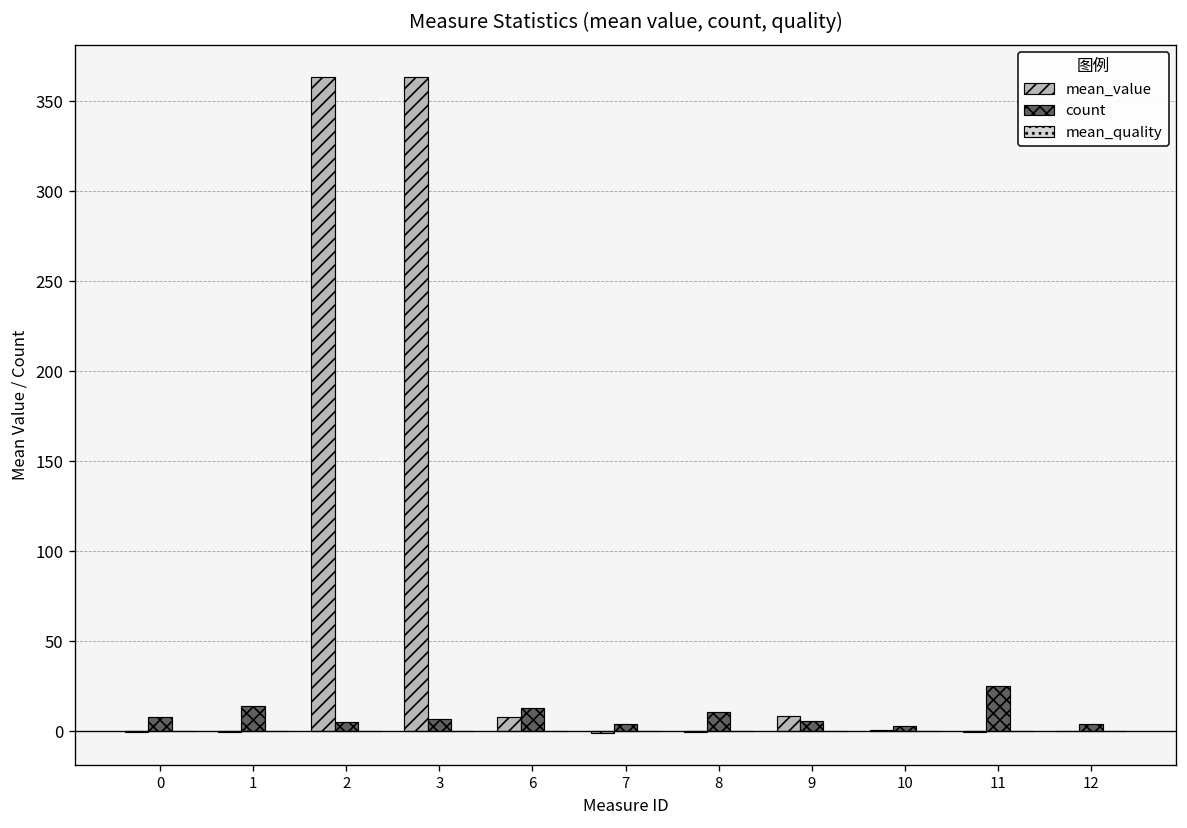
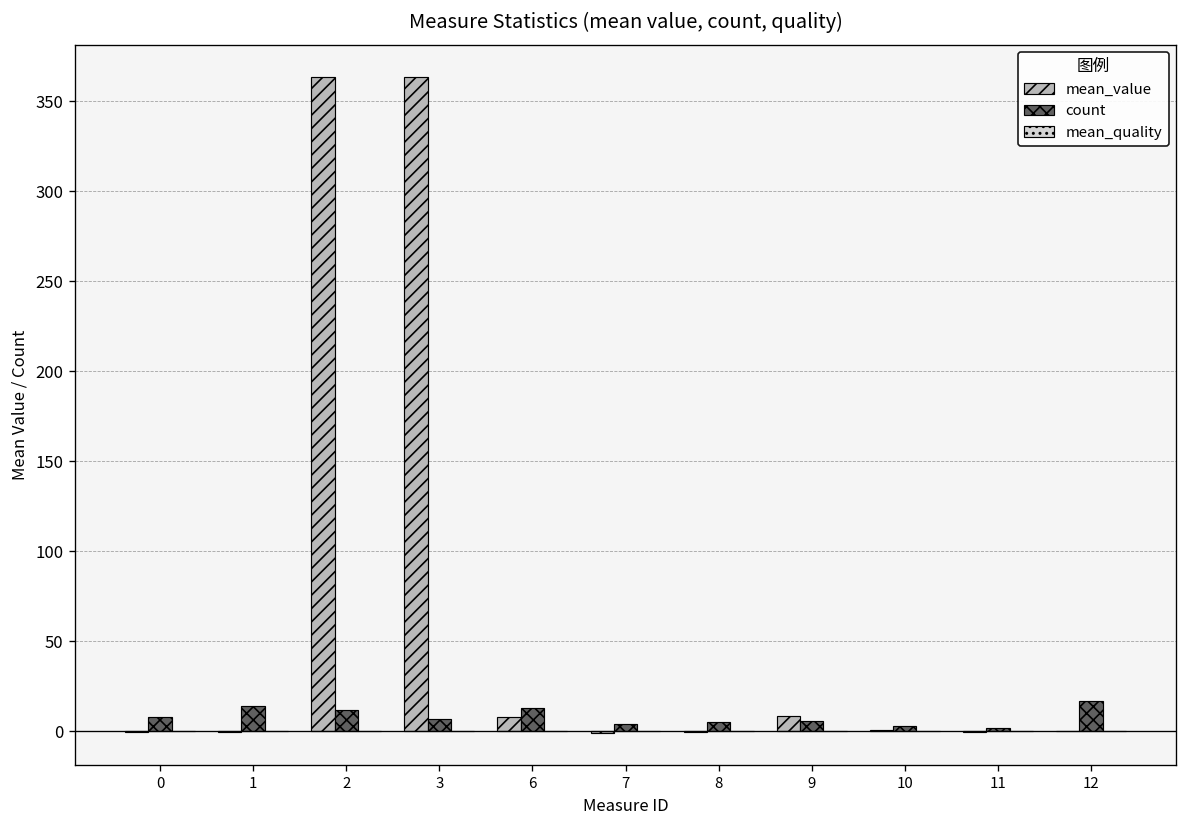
count, 2: 5 -> 12
count, 8: 11 -> 5
count, 11: 25 -> 2
count, 12: 4 -> 17
